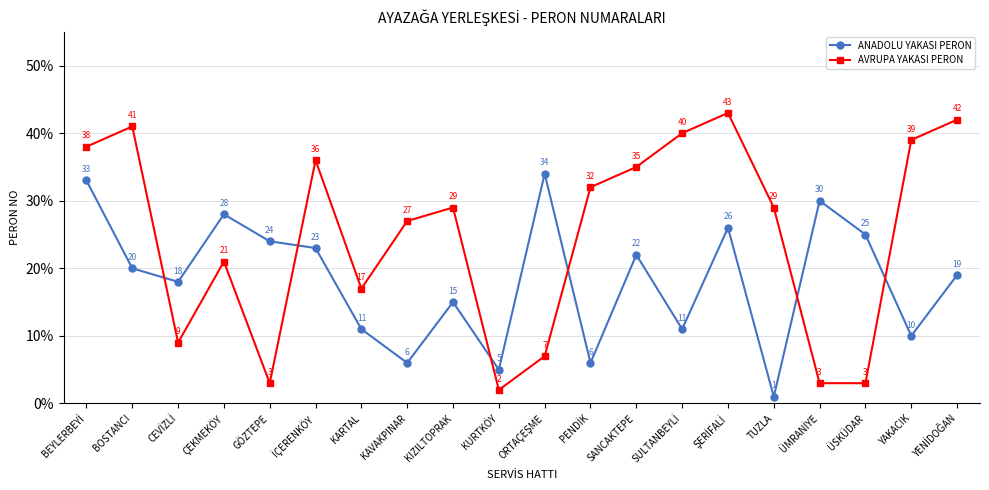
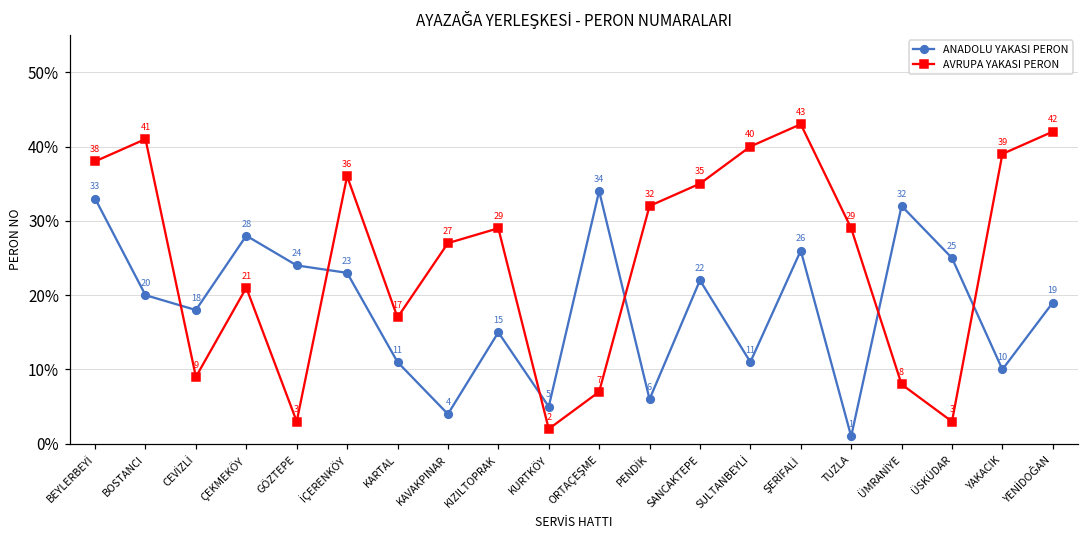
ANADOLU YAKASI PERON, KAVAKPINAR: 6 -> 4
ANADOLU YAKASI PERON, ÜMRANİYE: 30 -> 32
AVRUPA YAKASI PERON, ÜMRANİYE: 3 -> 8
